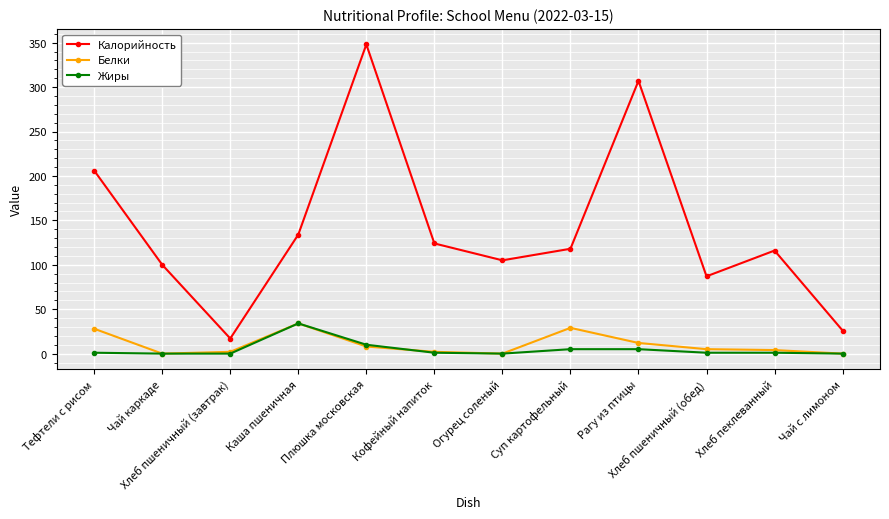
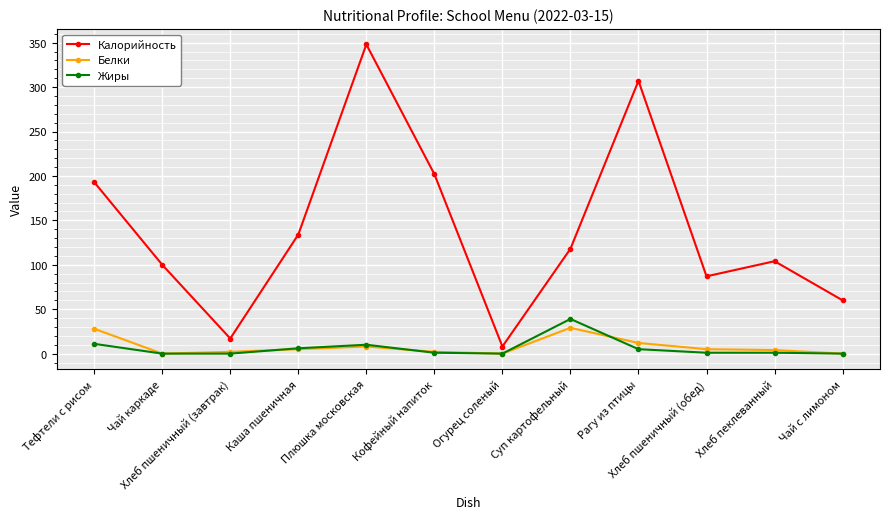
Калорийность, Тефтели с рисом: 210 -> 190
Жиры, Тефтели с рисом: 0 -> 10
Белки, Каша пшеничная: 30 -> 10
Жиры, Каша пшеничная: 30 -> 10
Калорийность, Кофейный напиток: 120 -> 200
Калорийность, Огурец соленый: 110 -> 10
Жиры, Суп картофельный: 10 -> 40
Калорийность, Хлеб пеклеванный: 120 -> 100
Калорийность, Чай с лимоном: 30 -> 60
